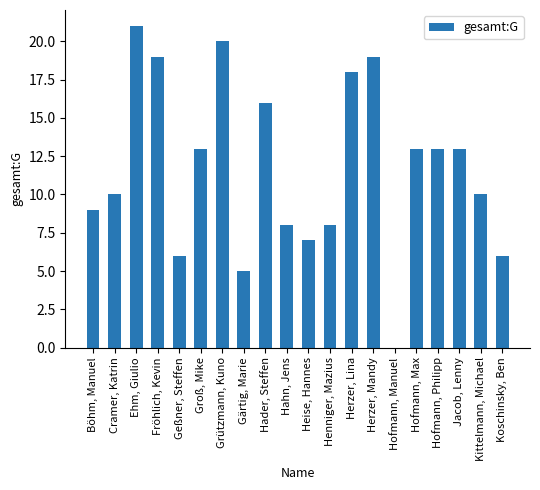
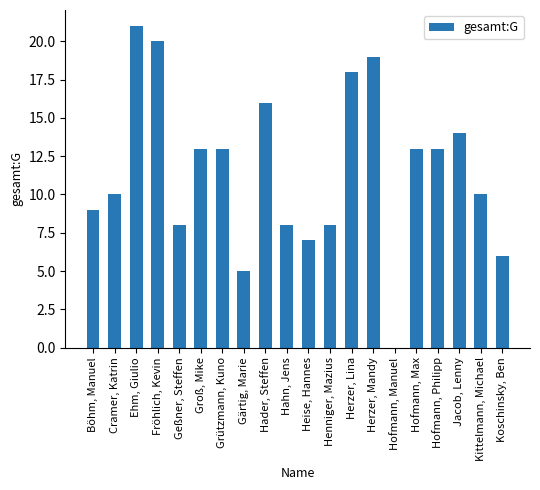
Fröhlich, Kevin: 19 -> 20
Geßner, Steffen: 6 -> 8
Grützmann, Kuno: 20 -> 13
Jacob, Lenny: 13 -> 14
